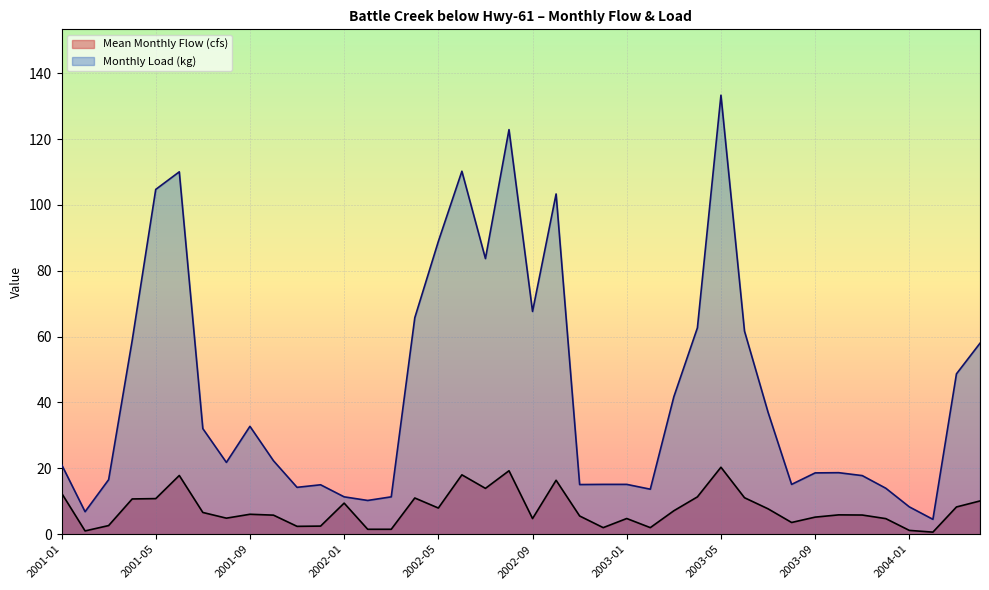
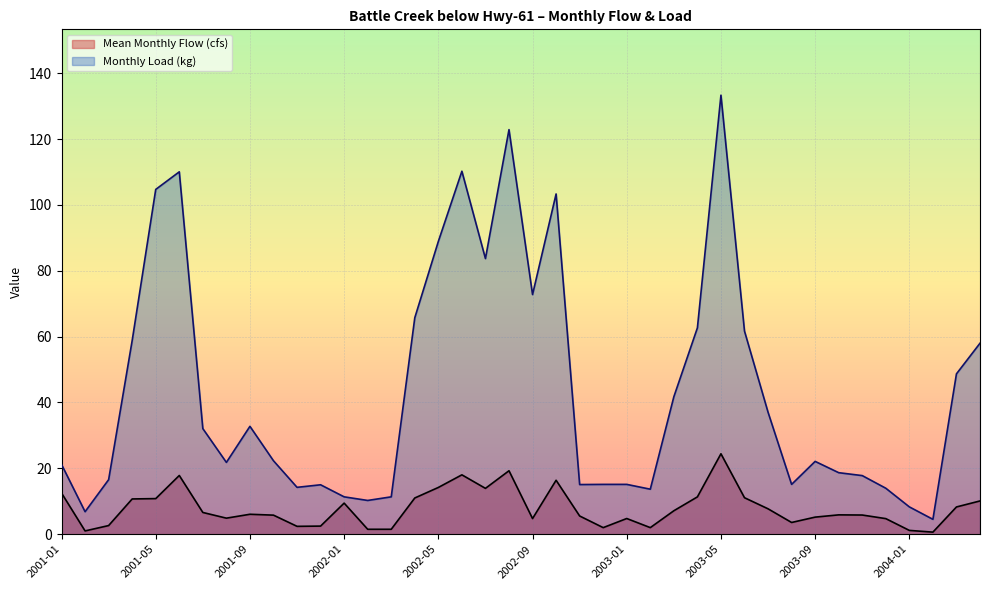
Mean Monthly Flow (cfs), 2002-05: 8 -> 14
Monthly Load (kg), 2002-09: 68 -> 73
Mean Monthly Flow (cfs), 2003-05: 20 -> 24
Monthly Load (kg), 2003-09: 19 -> 22
